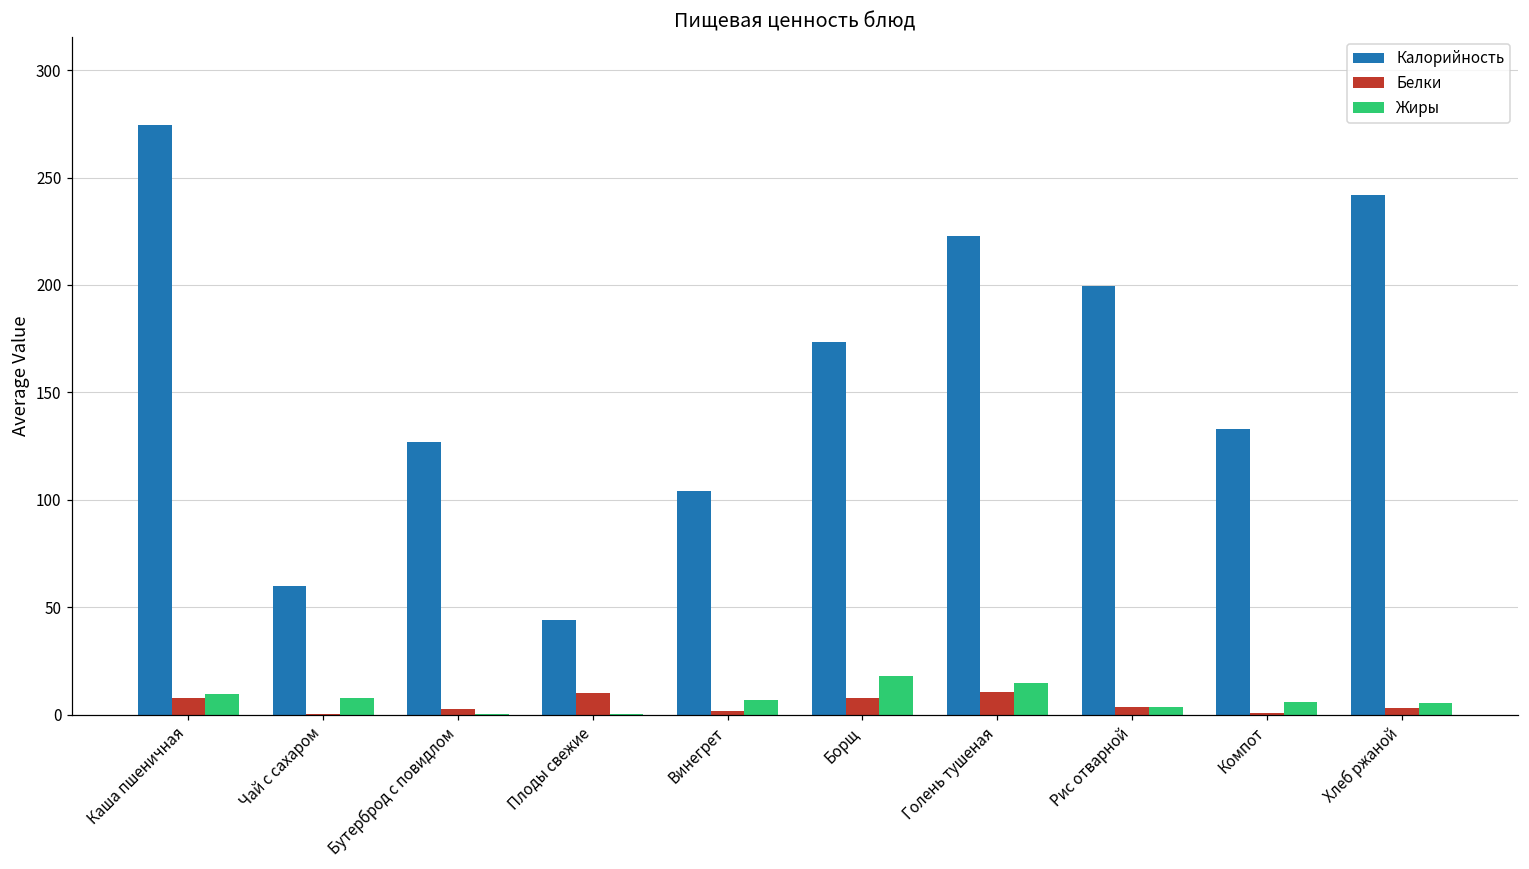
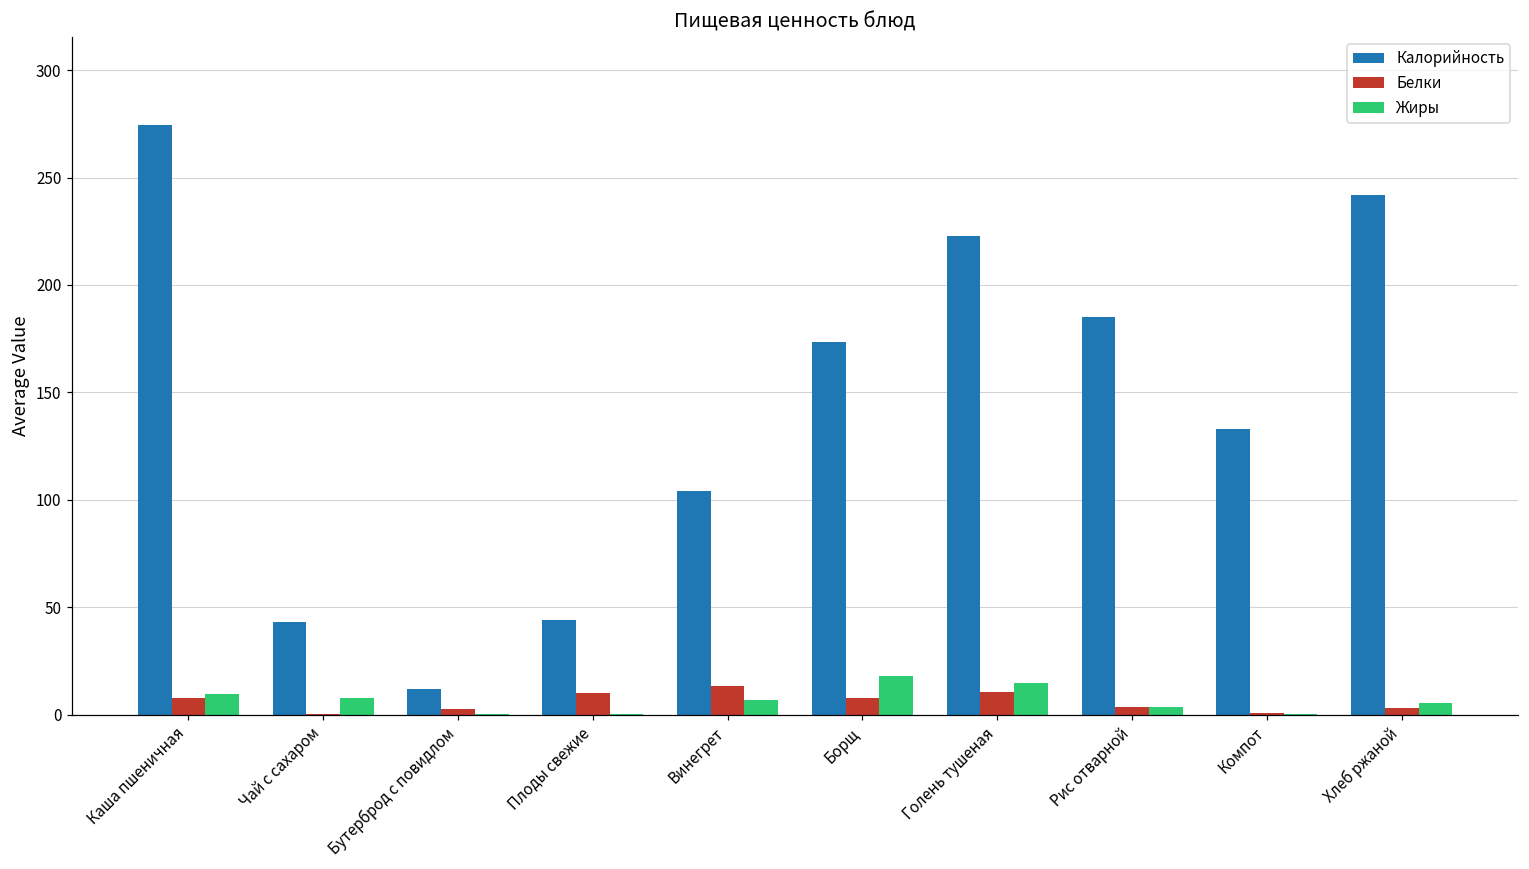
Калорийность, Чай с сахаром: 60 -> 43
Калорийность, Бутерброд с повидлом: 127 -> 12
Белки, Винегрет: 2 -> 13
Калорийность, Рис отварной: 199 -> 185
Жиры, Компот: 6 -> 0
